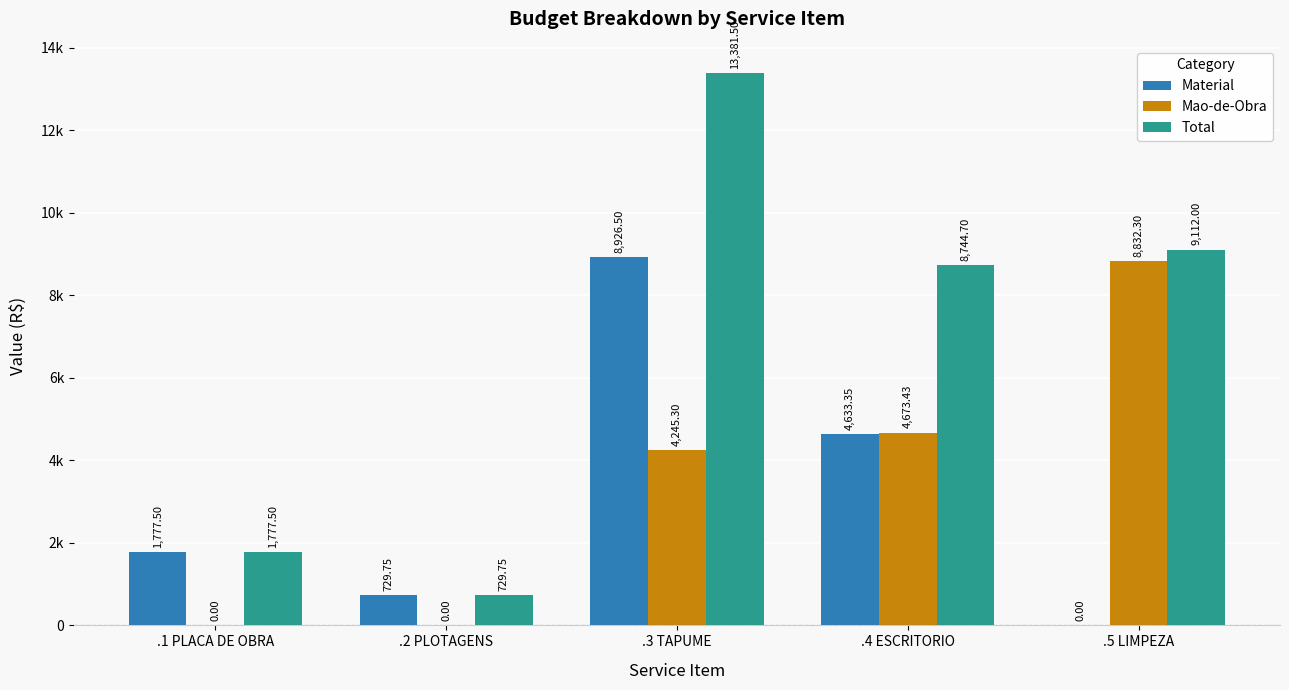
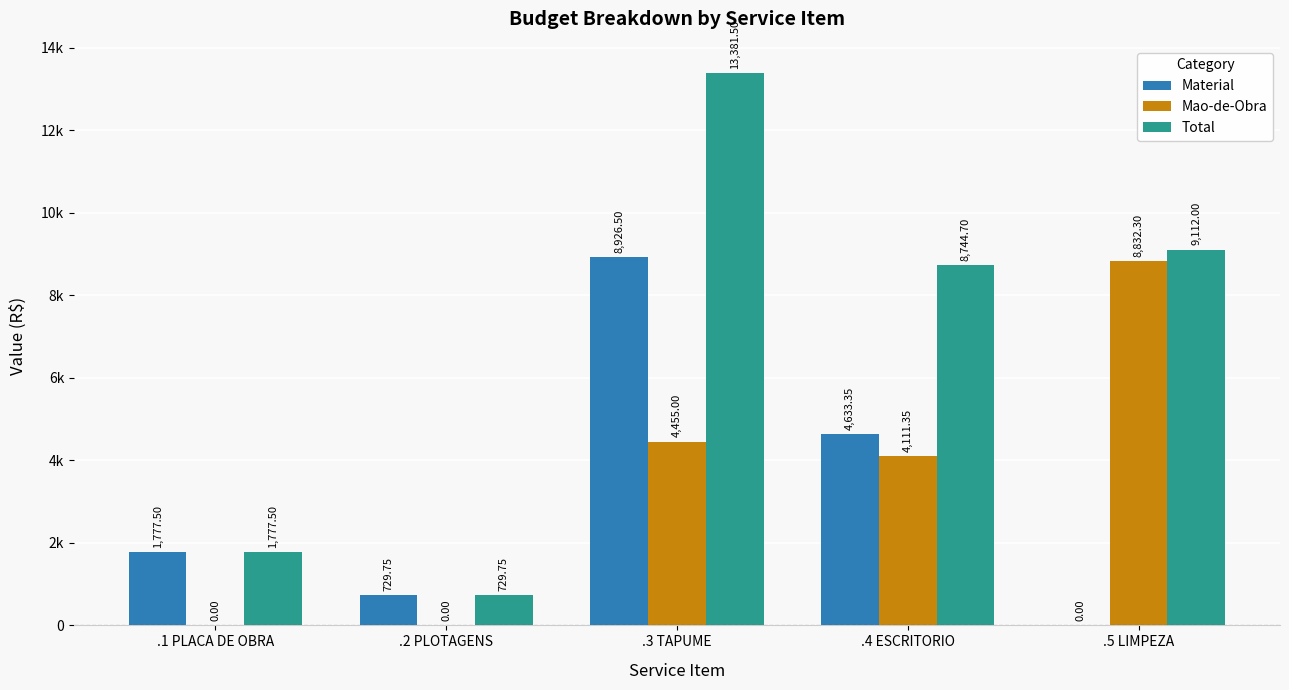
Mao-de-Obra, .3 TAPUME: 4,245.30 -> 4,455.00
Mao-de-Obra, .4 ESCRITORIO: 4,673.43 -> 4,111.35
